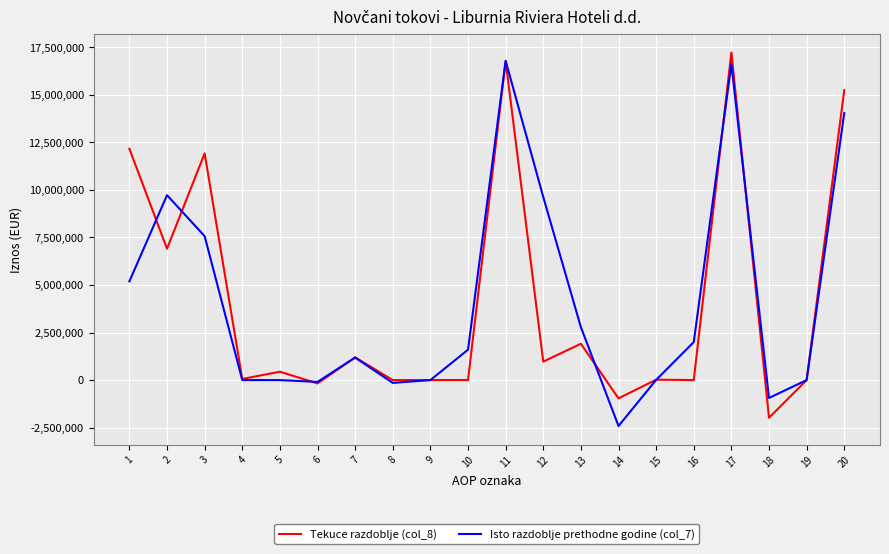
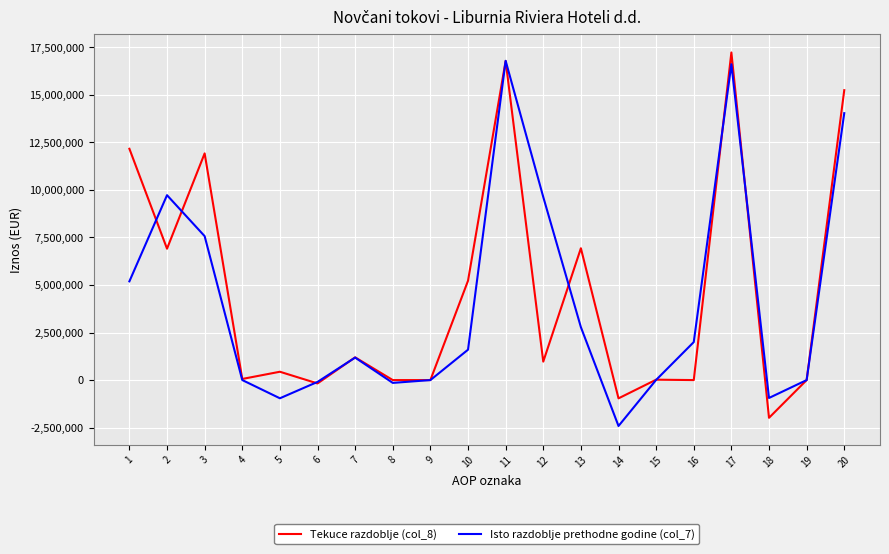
Isto razdoblje prethodne godine (col_7), 5: 0 -> -1,000,000
Tekuce razdoblje (col_8), 10: 0 -> 5,200,000
Tekuce razdoblje (col_8), 13: 1,900,000 -> 6,900,000
